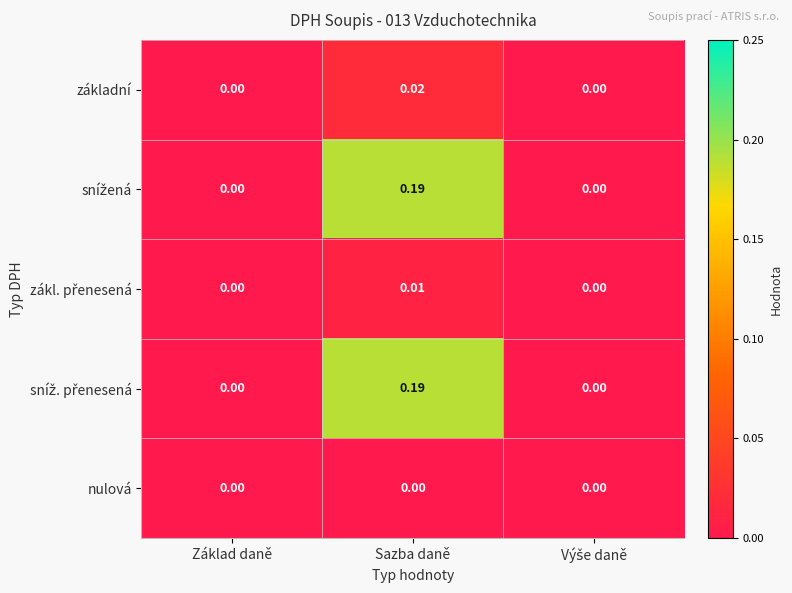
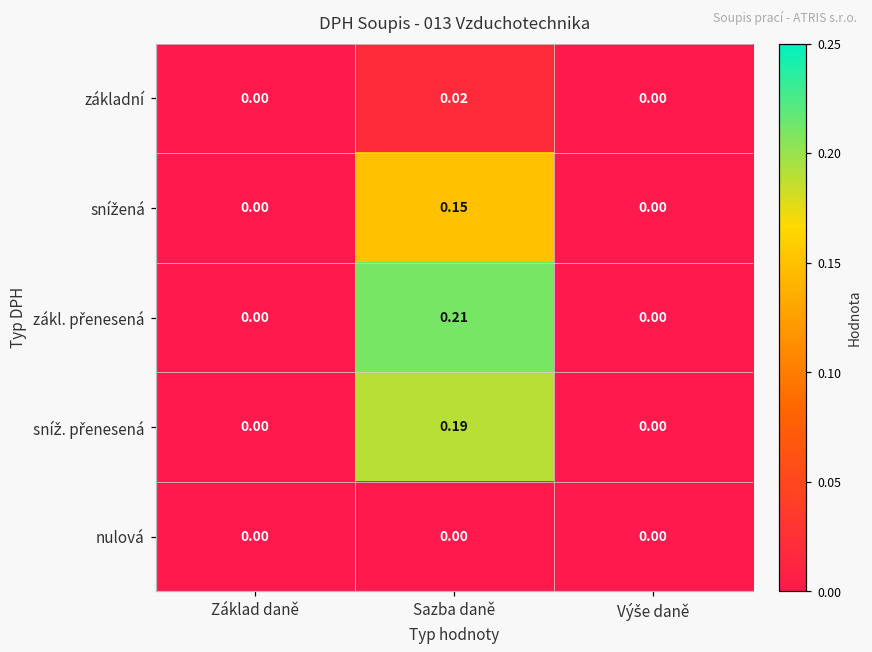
snížená, Sazba daně: 0.19 -> 0.15
zákl. přenesená, Sazba daně: 0.01 -> 0.21
